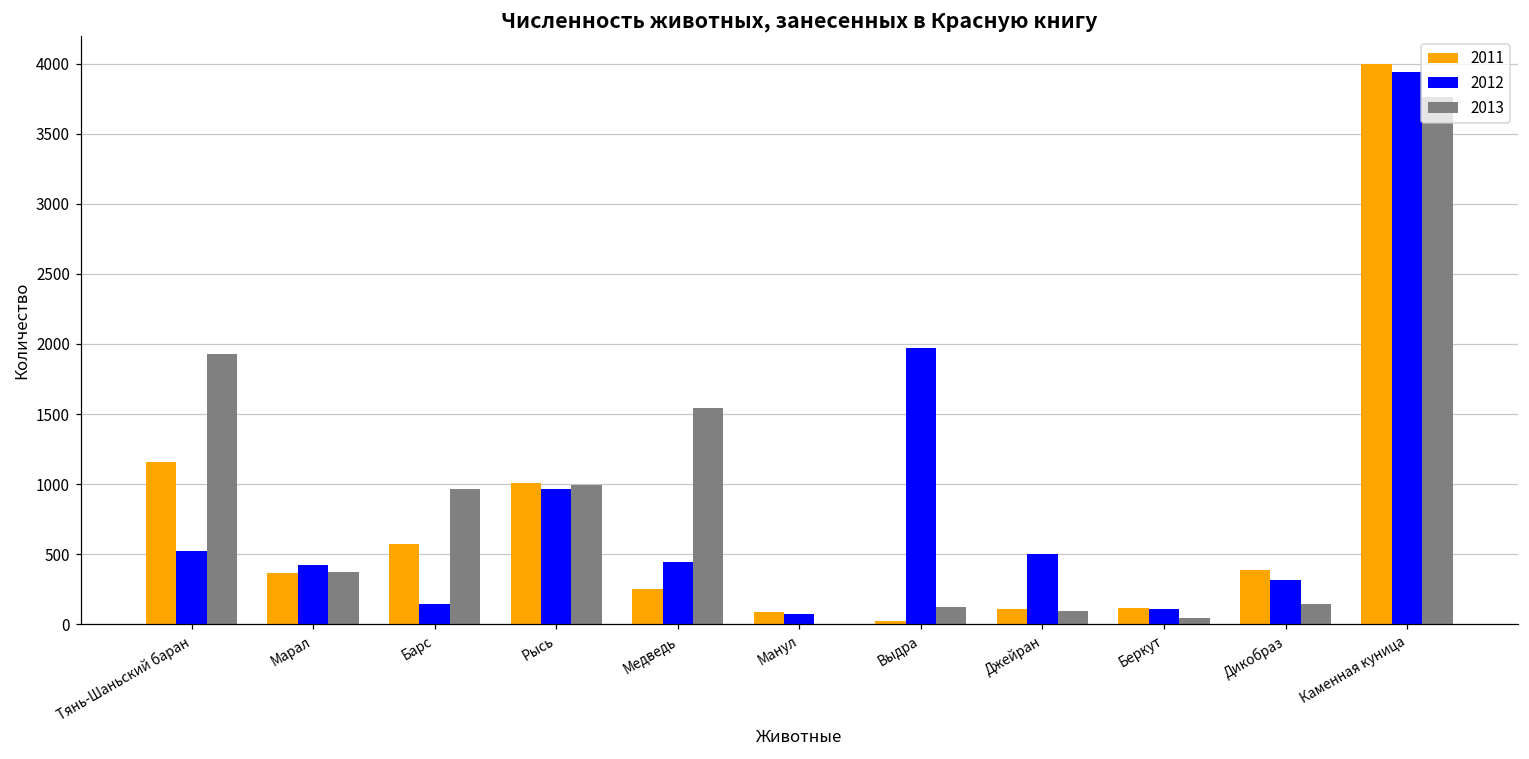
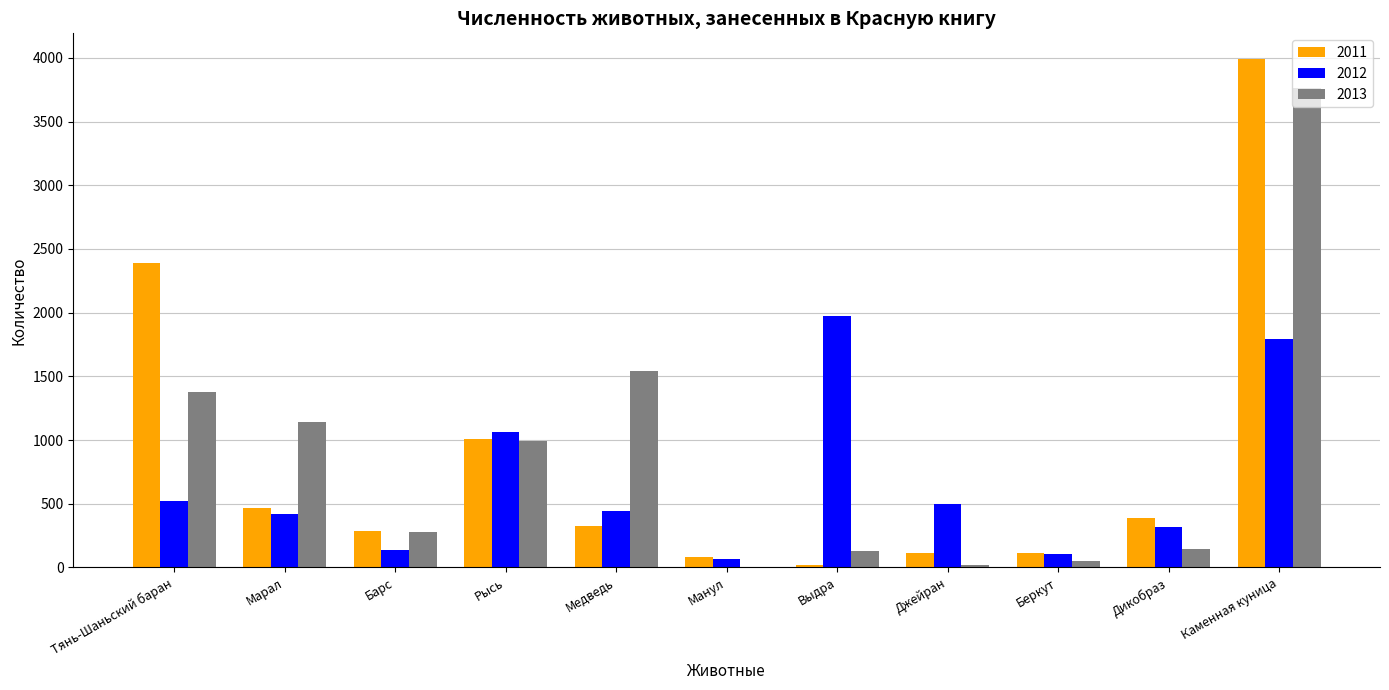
2011, Тянь-Шаньский баран: 1160 -> 2390
2013, Тянь-Шаньский баран: 1930 -> 1380
2011, Марал: 370 -> 470
2013, Марал: 370 -> 1140
2011, Барс: 580 -> 290
2013, Барс: 960 -> 280
2012, Рысь: 960 -> 1060
2011, Медведь: 250 -> 330
2013, Джейран: 90 -> 20
2012, Каменная куница: 3940 -> 1790
